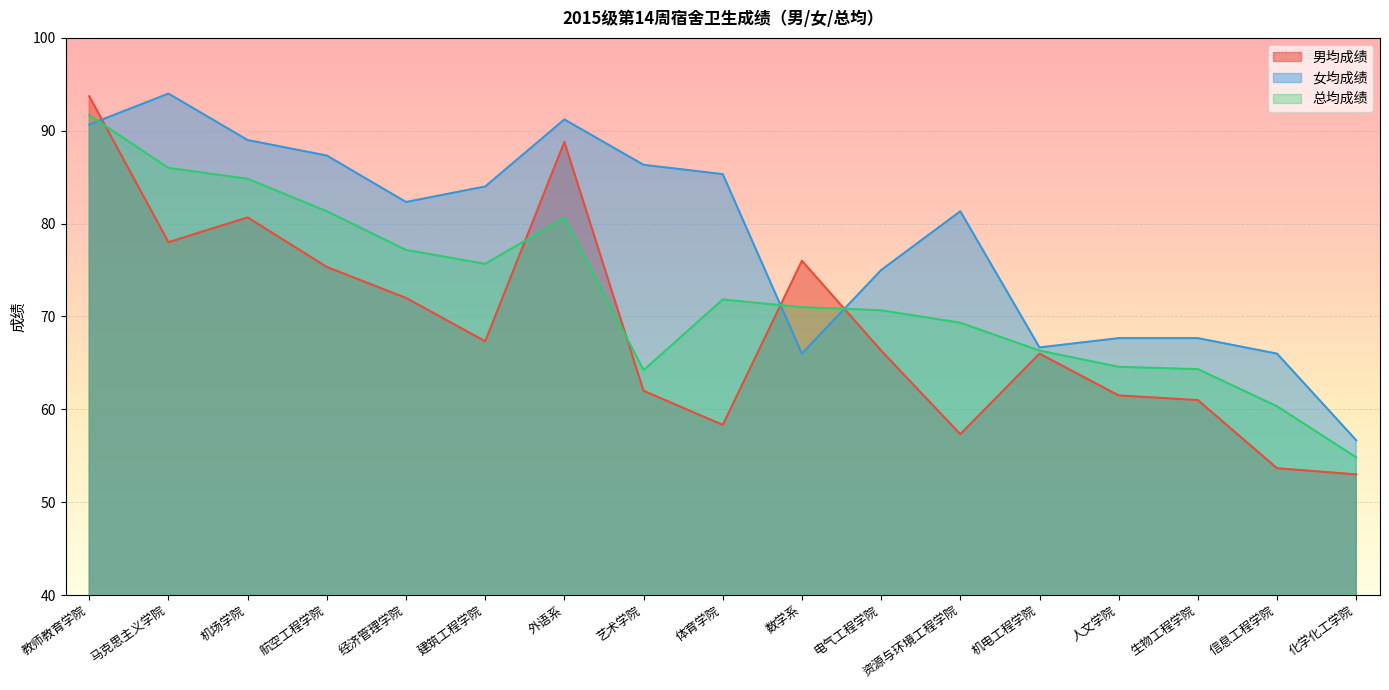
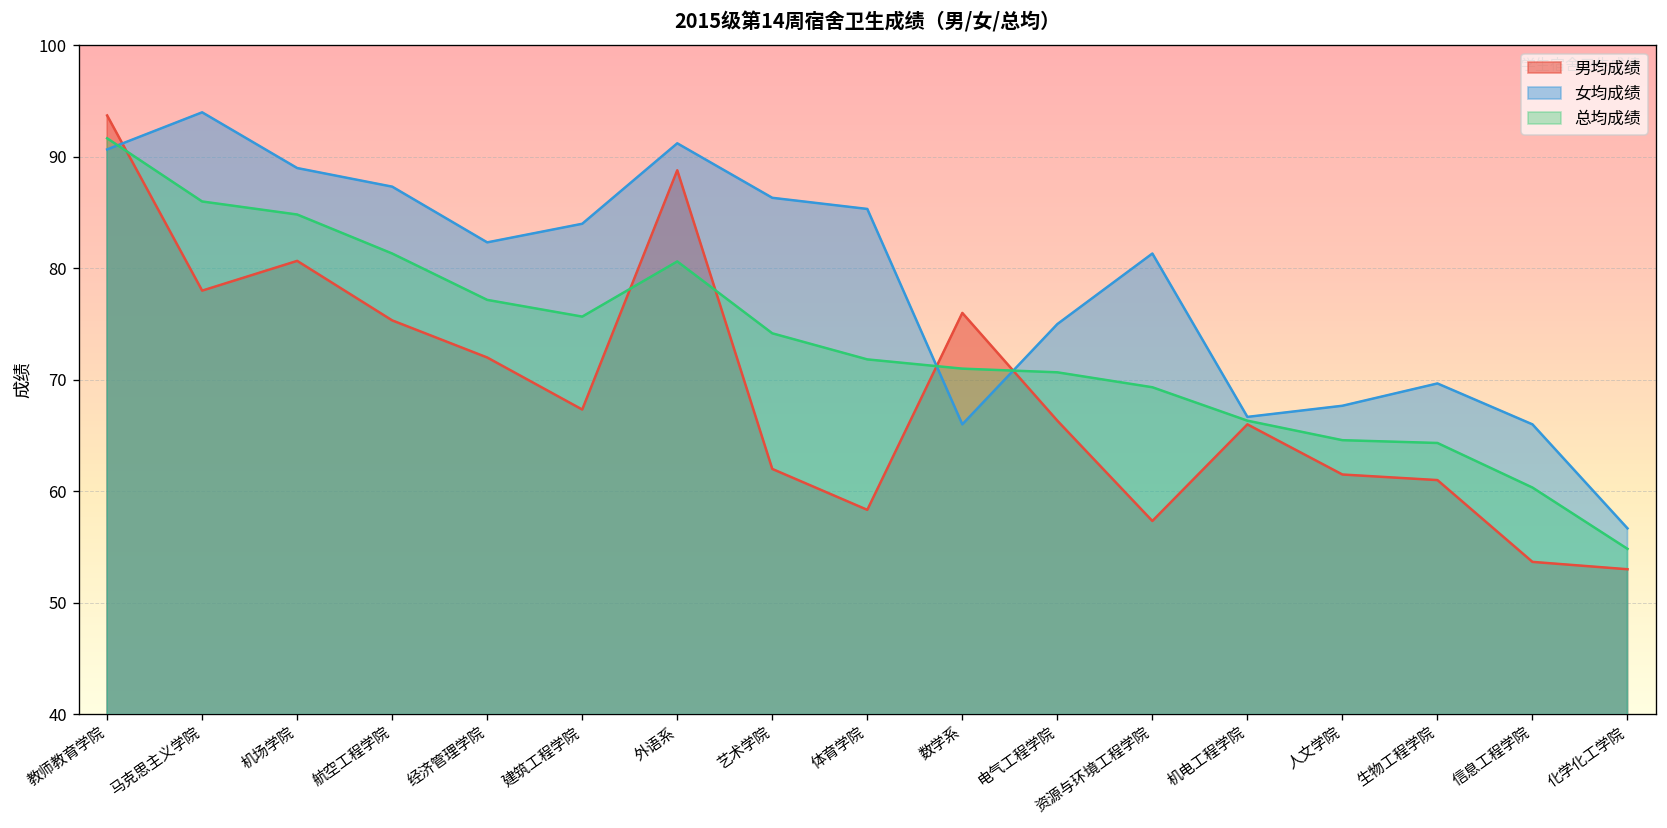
总均成绩, 艺术学院: 64 -> 74
女均成绩, 生物工程学院: 68 -> 70
